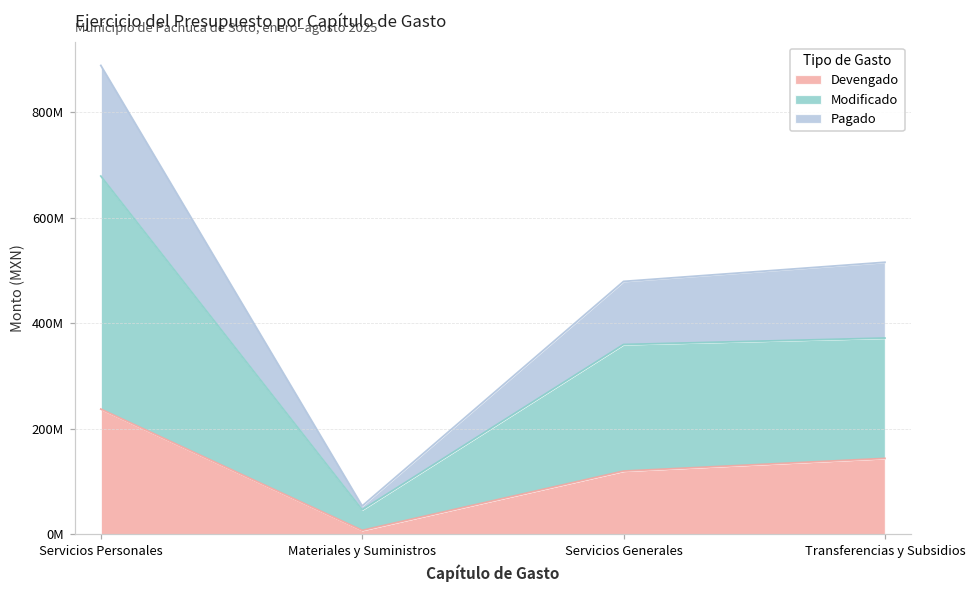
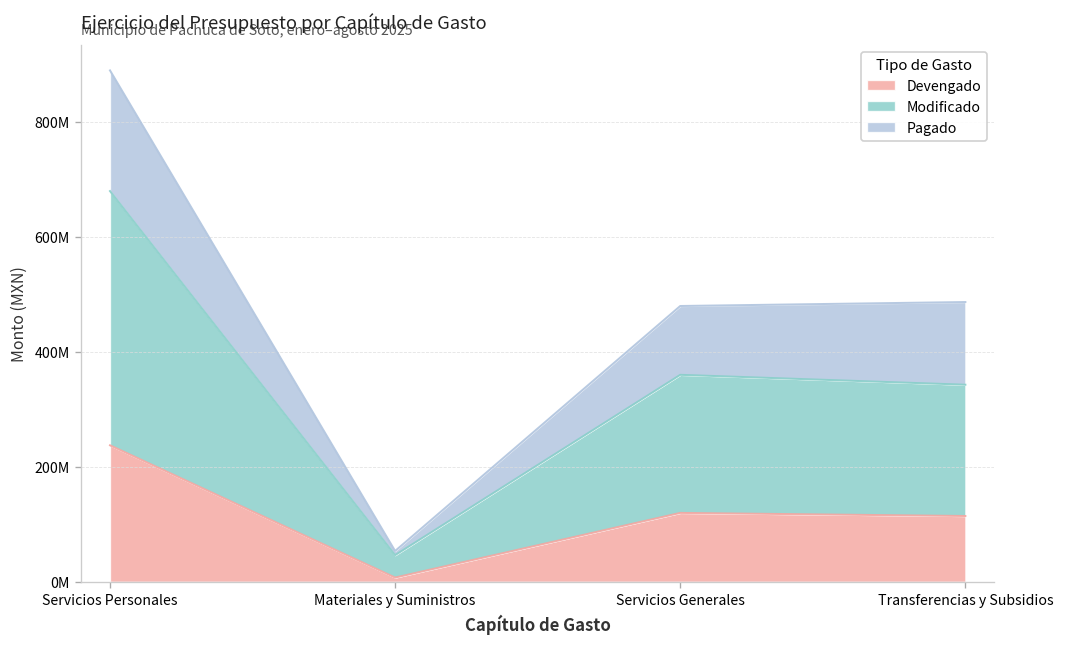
Devengado, Transferencias y Subsidios: 140000000 -> 110000000
